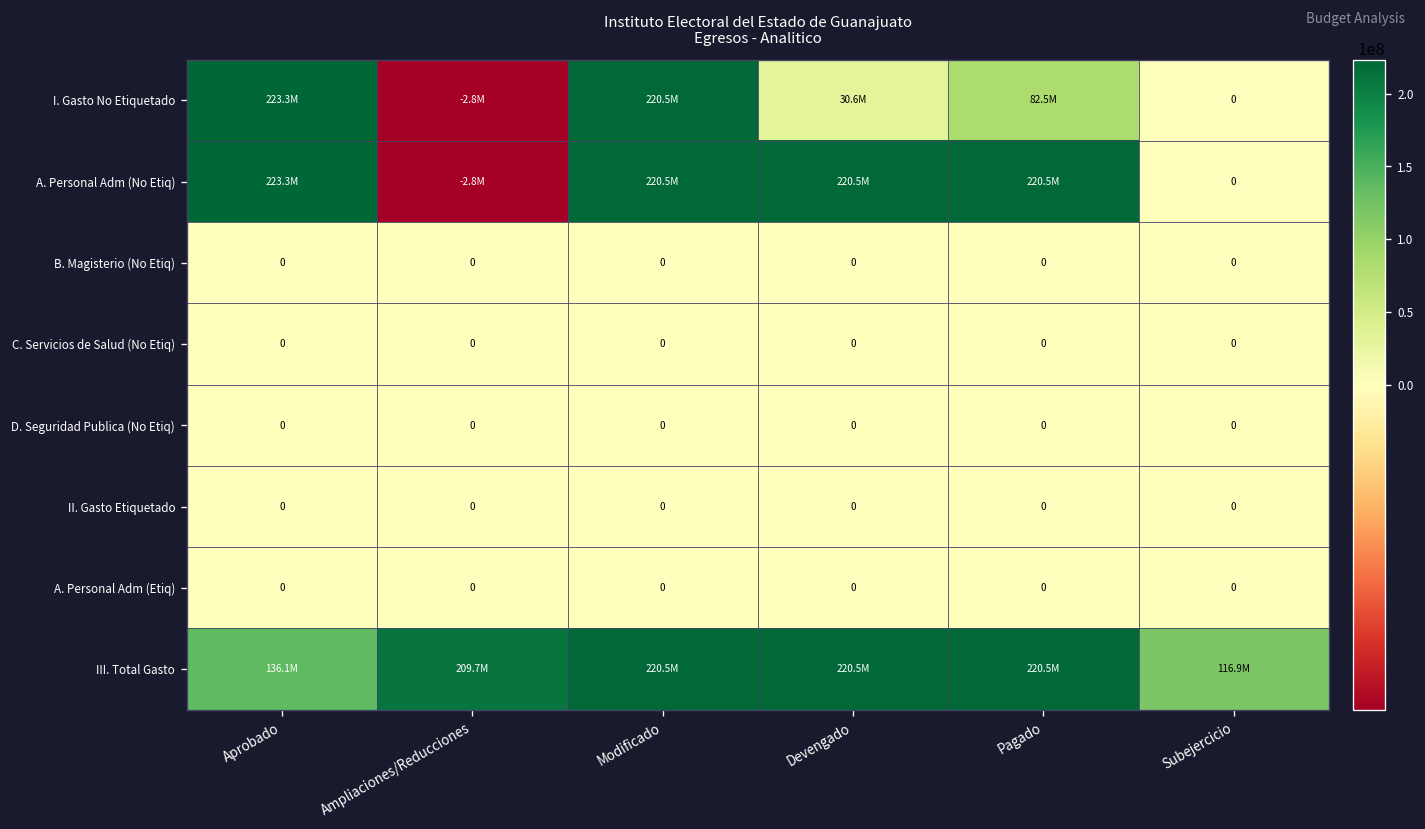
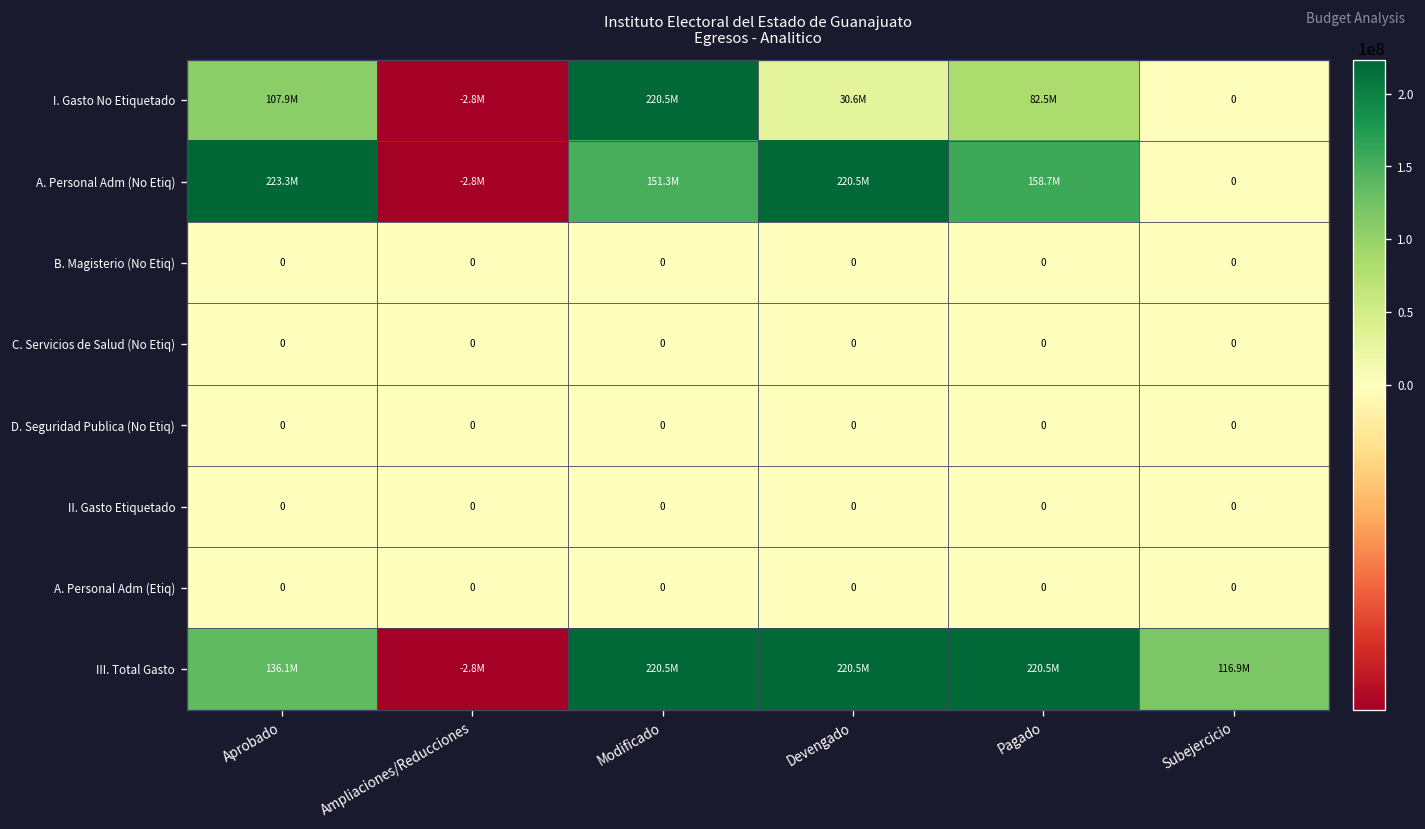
I. Gasto No Etiquetado, Aprobado: 223.3M -> 107.9M
A. Personal Adm (No Etiq), Modificado: 220.5M -> 151.3M
A. Personal Adm (No Etiq), Pagado: 220.5M -> 158.7M
III. Total Gasto, Ampliaciones/Reducciones: 209.7M -> -2.8M
